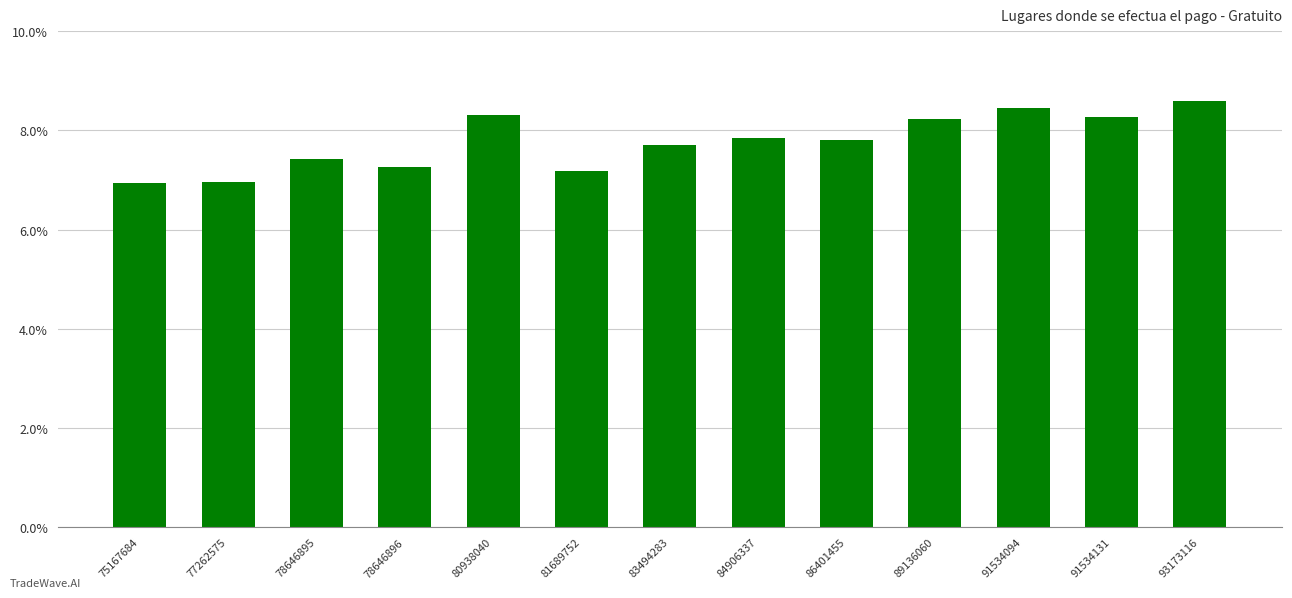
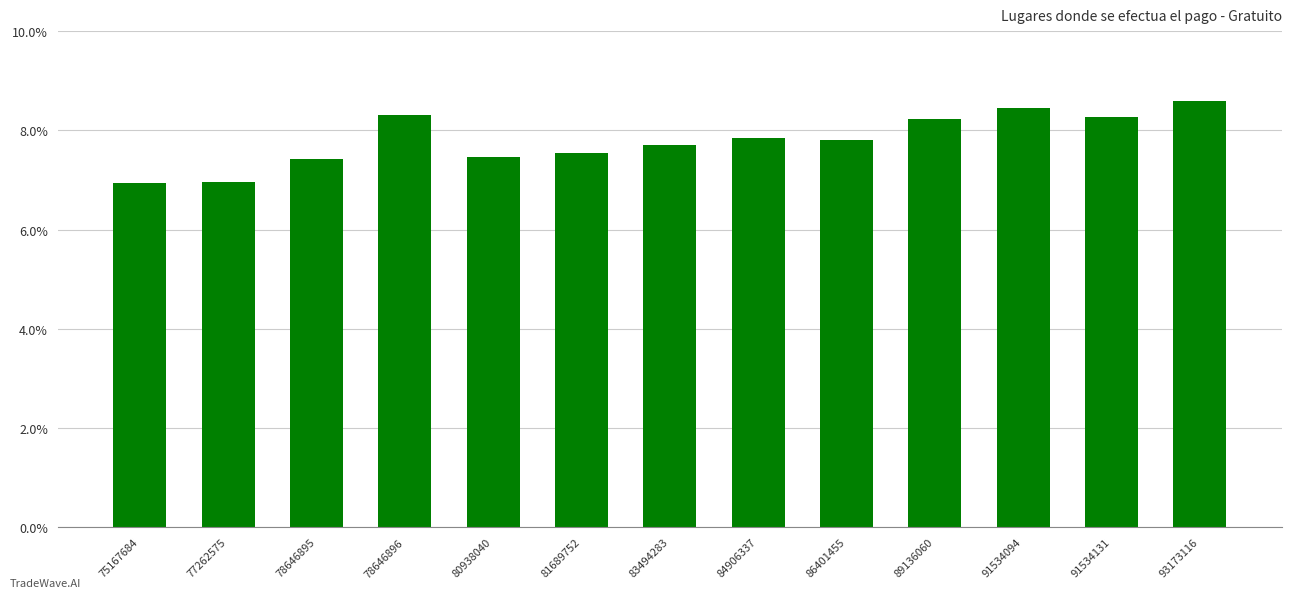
78646896: 7.3% -> 8.3%
80938040: 8.3% -> 7.5%
81689752: 7.2% -> 7.5%
